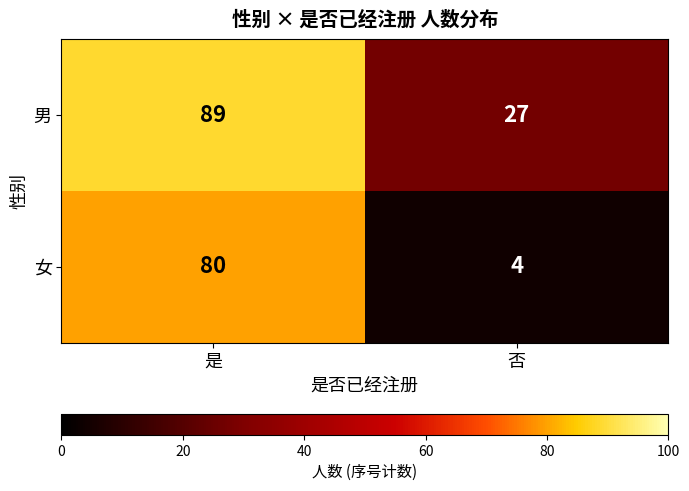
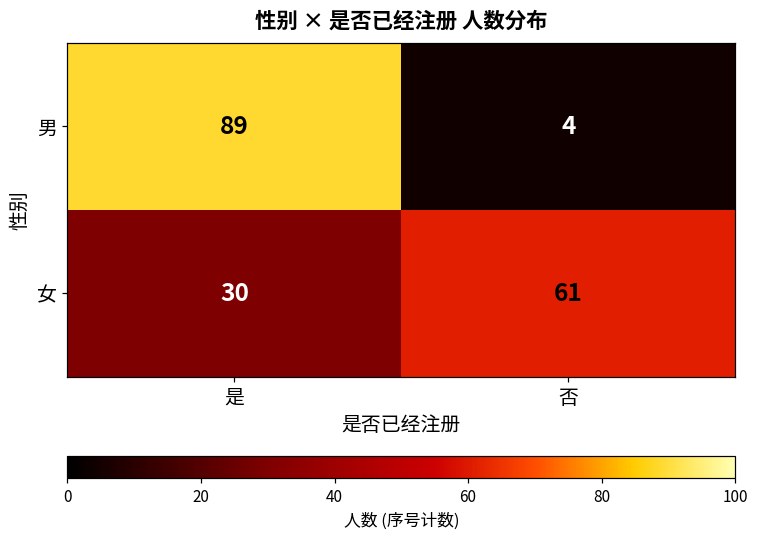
男, 否: 27 -> 4
女, 是: 80 -> 30
女, 否: 4 -> 61
